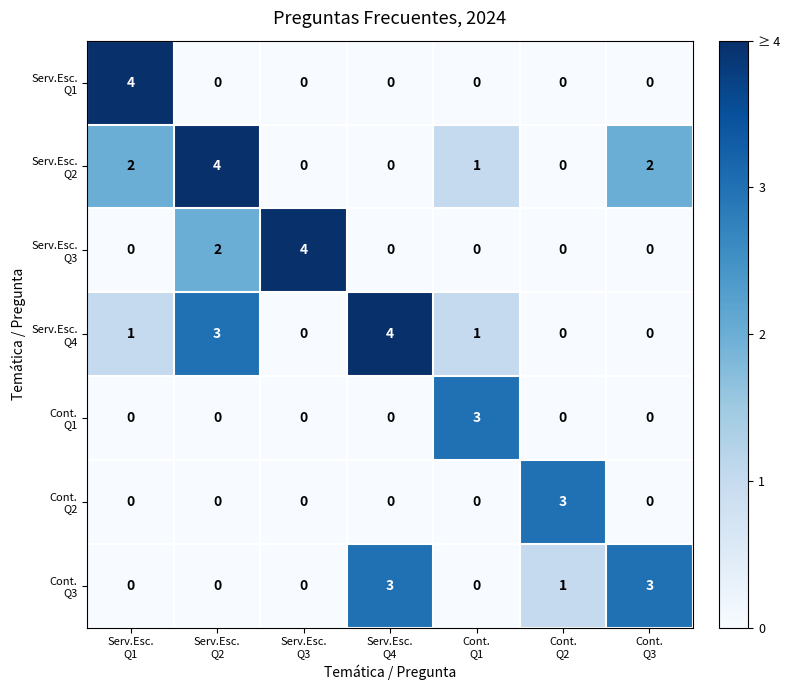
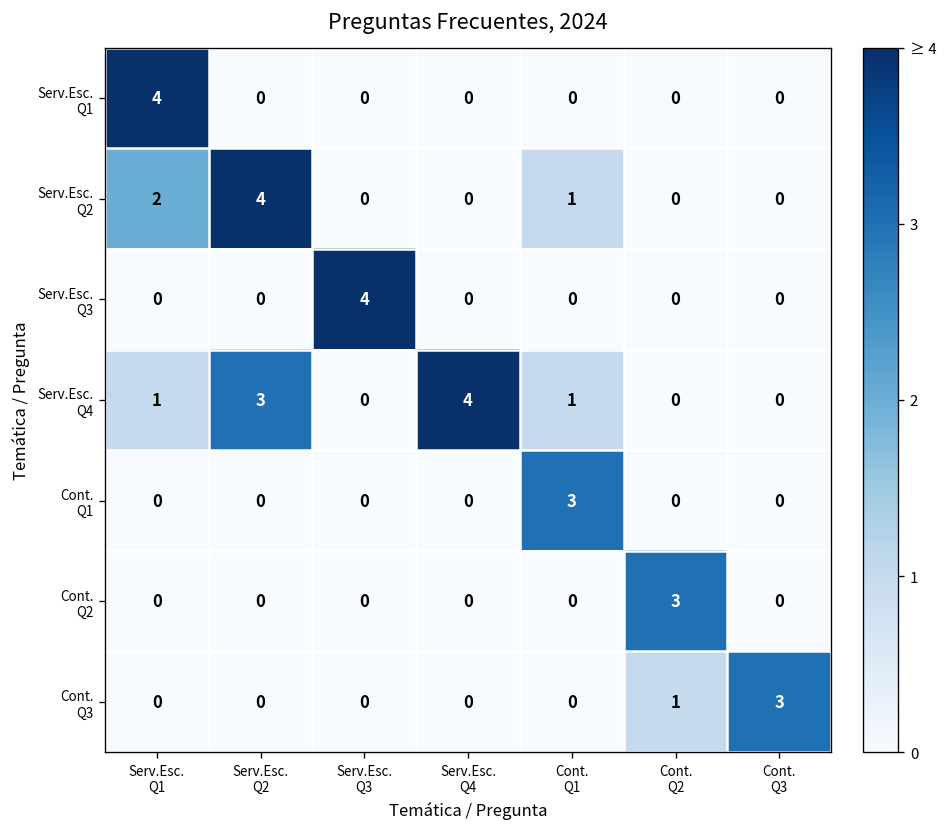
Serv.Esc. Q2, Cont. Q3: 2 -> 0
Serv.Esc. Q3, Serv.Esc. Q2: 2 -> 0
Cont. Q3, Serv.Esc. Q4: 3 -> 0
